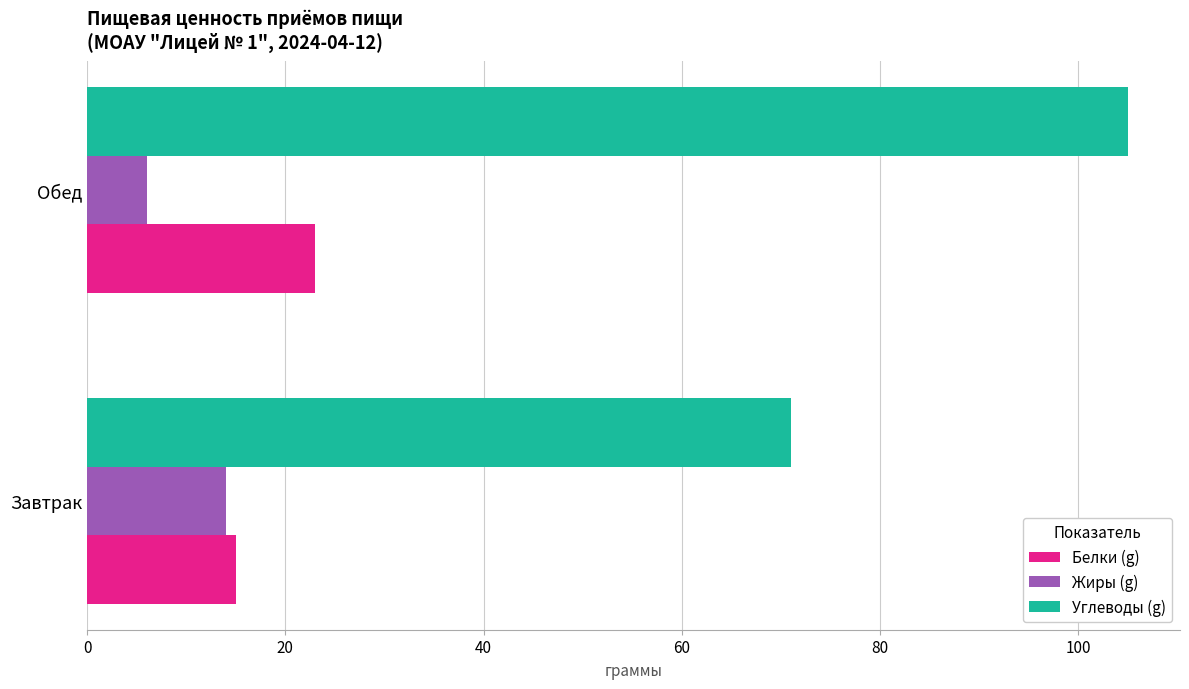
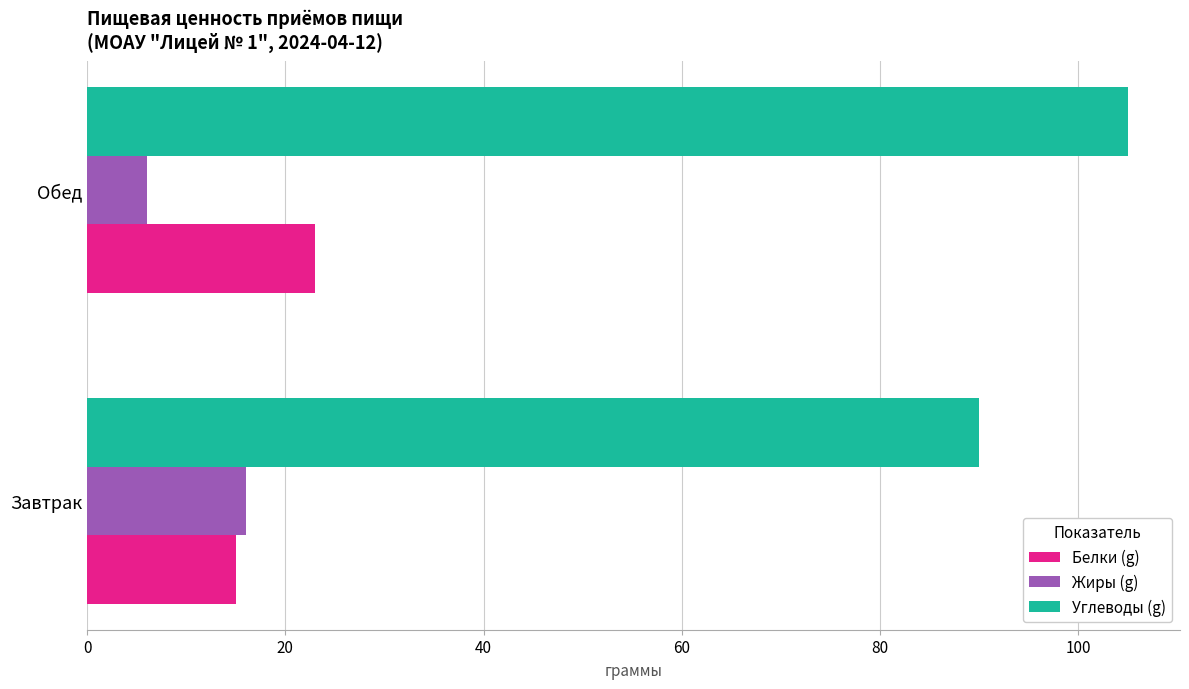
Углеводы (g), Завтрак: 71 -> 90
Жиры (g), Завтрак: 14 -> 16
